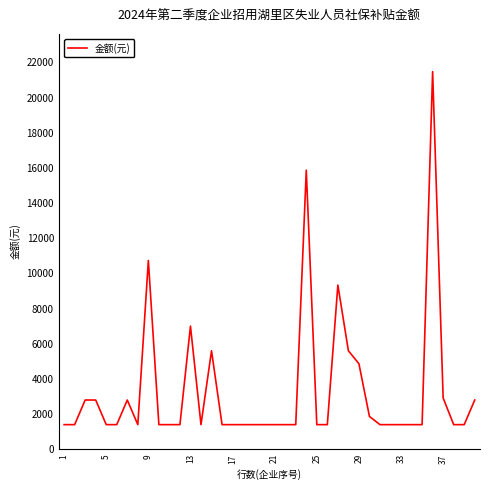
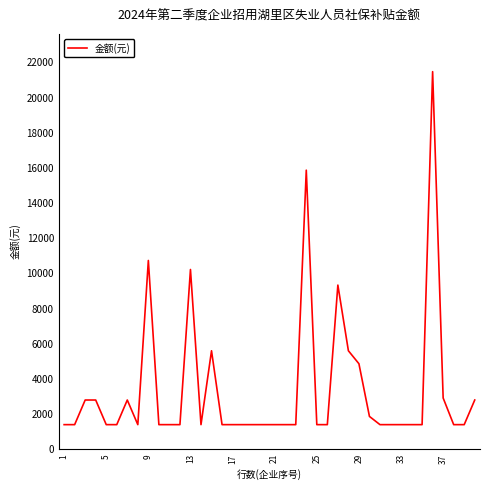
13: 7000 -> 10200
